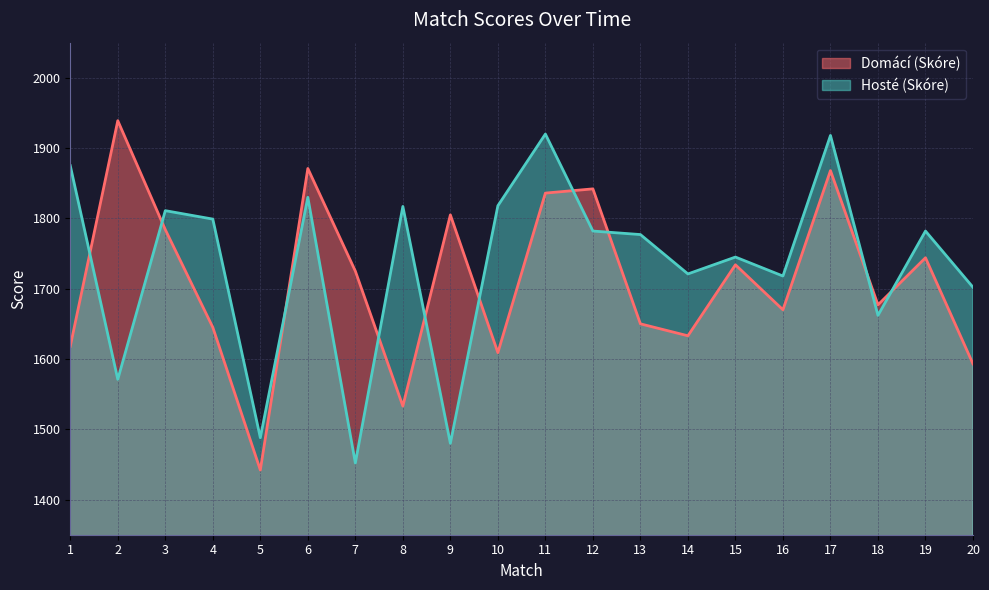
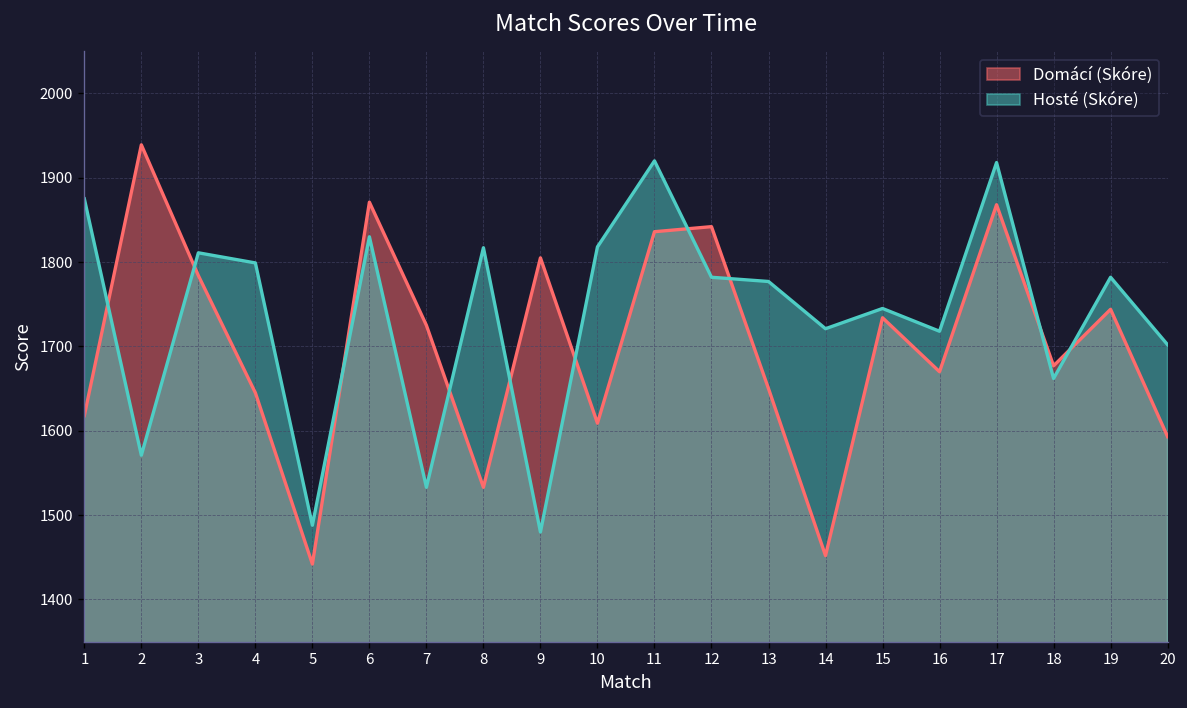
Hosté (Skóre), 7: 1450 -> 1530
Domácí (Skóre), 14: 1630 -> 1450
